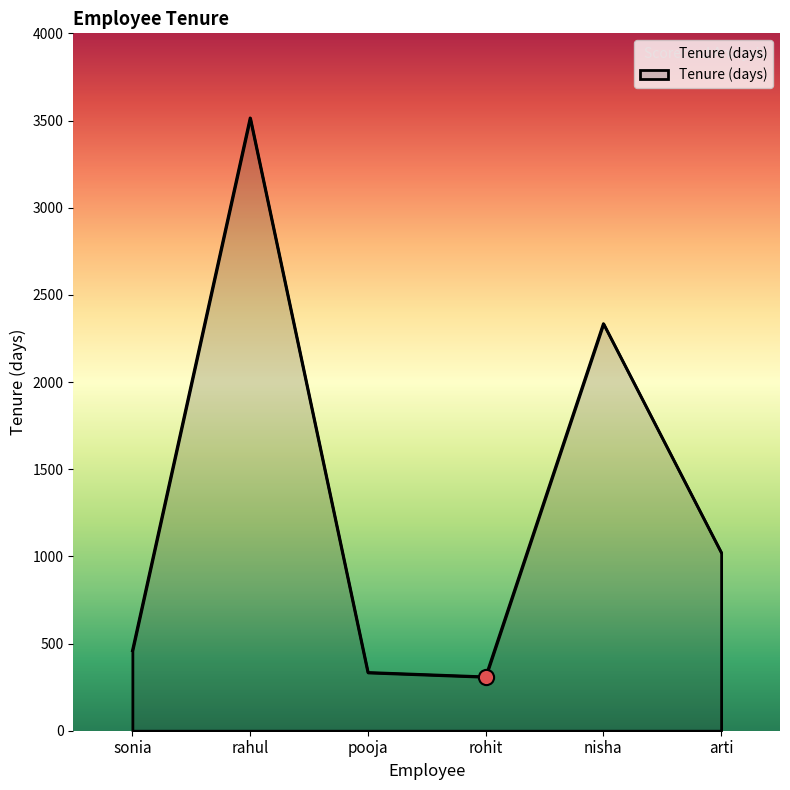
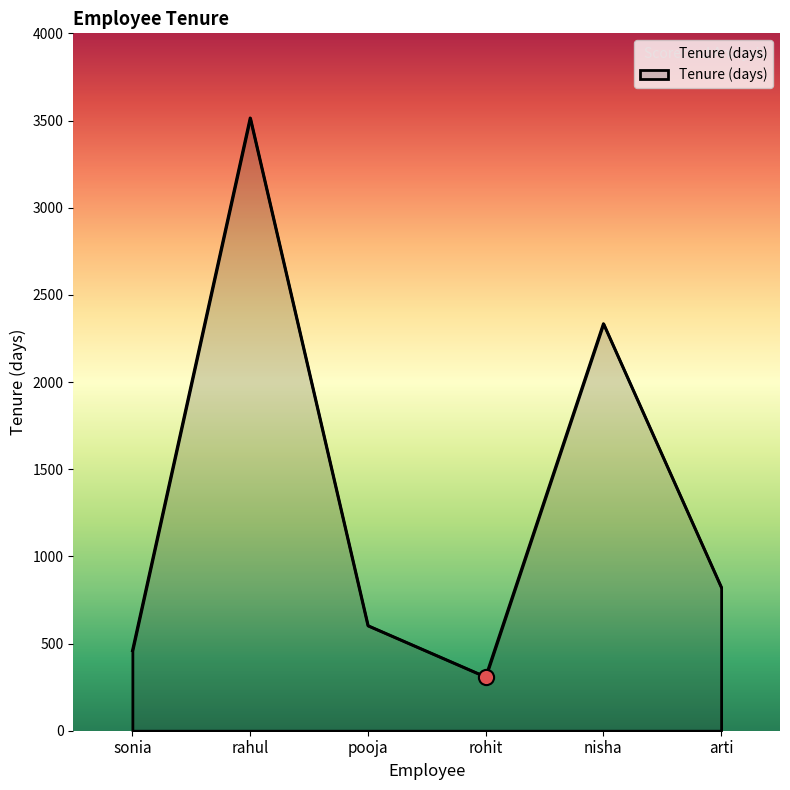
Tenure (days), pooja: 330 -> 600
Tenure (days), arti: 1020 -> 820
